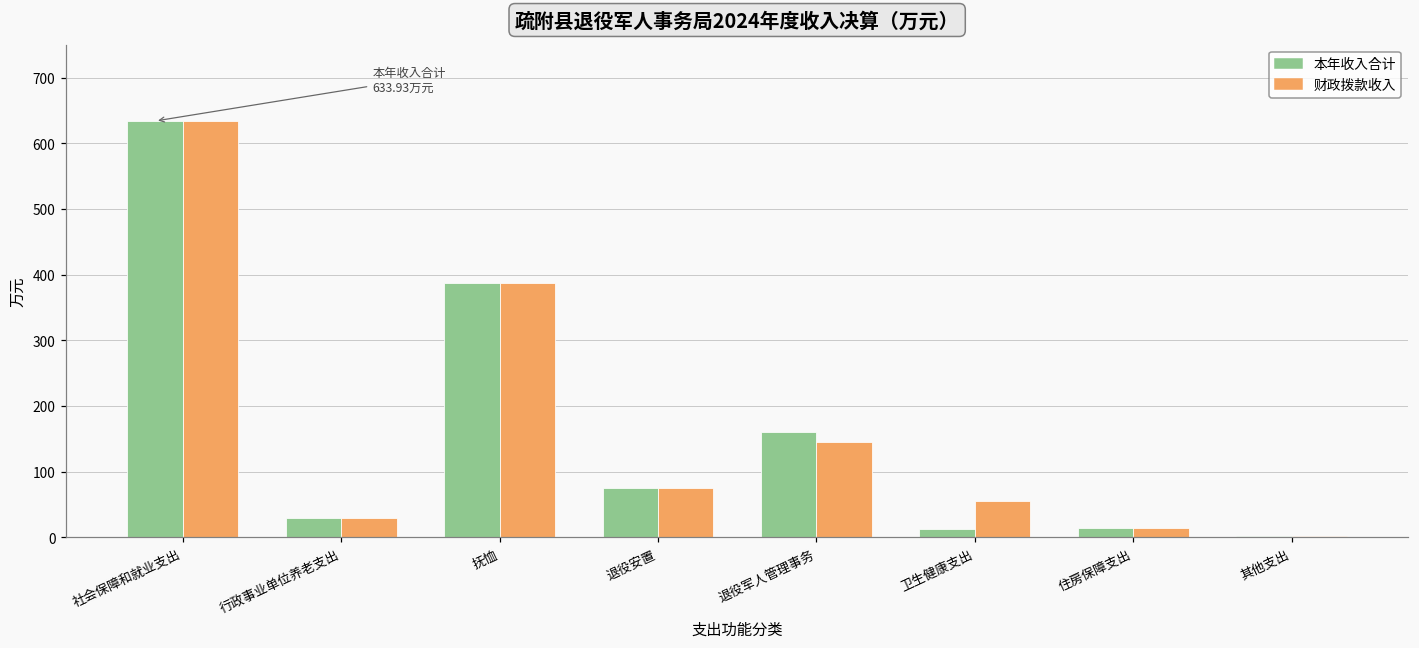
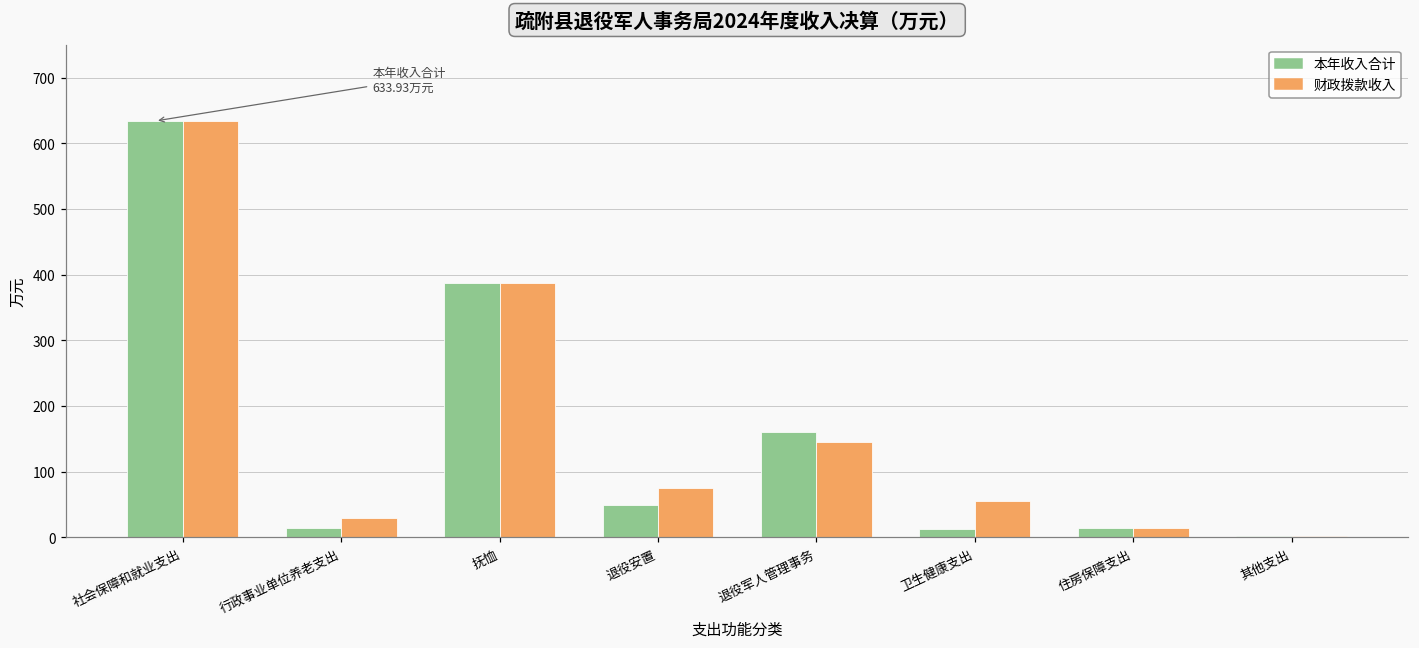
本年收入合计, 行政事业单位养老支出: 30 -> 10
本年收入合计, 退役安置: 70 -> 50
